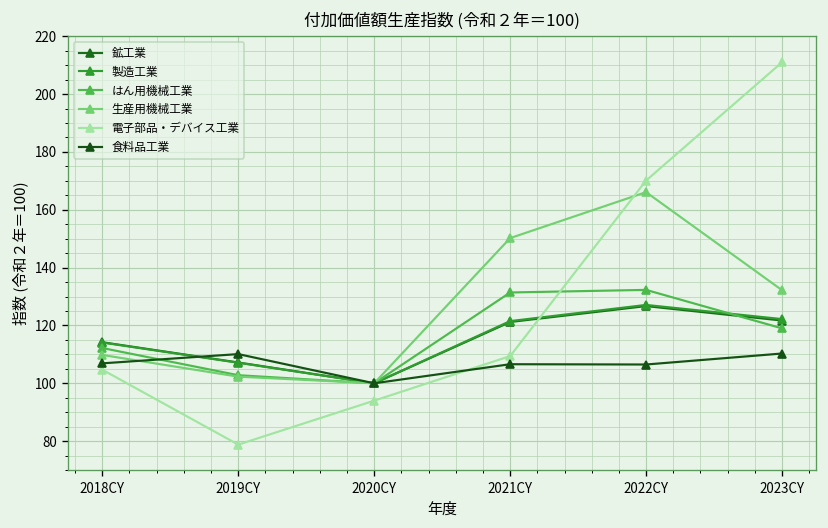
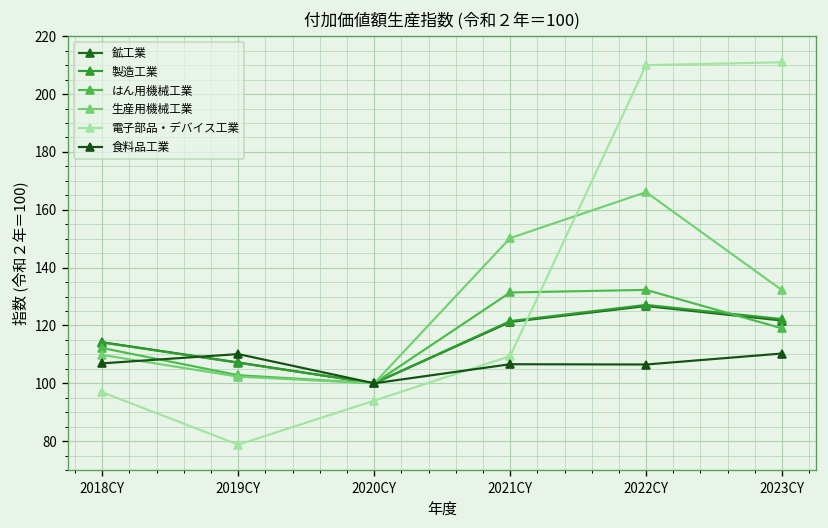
電子部品・デバイス工業, 2018CY: 105 -> 97
電子部品・デバイス工業, 2022CY: 170 -> 210
